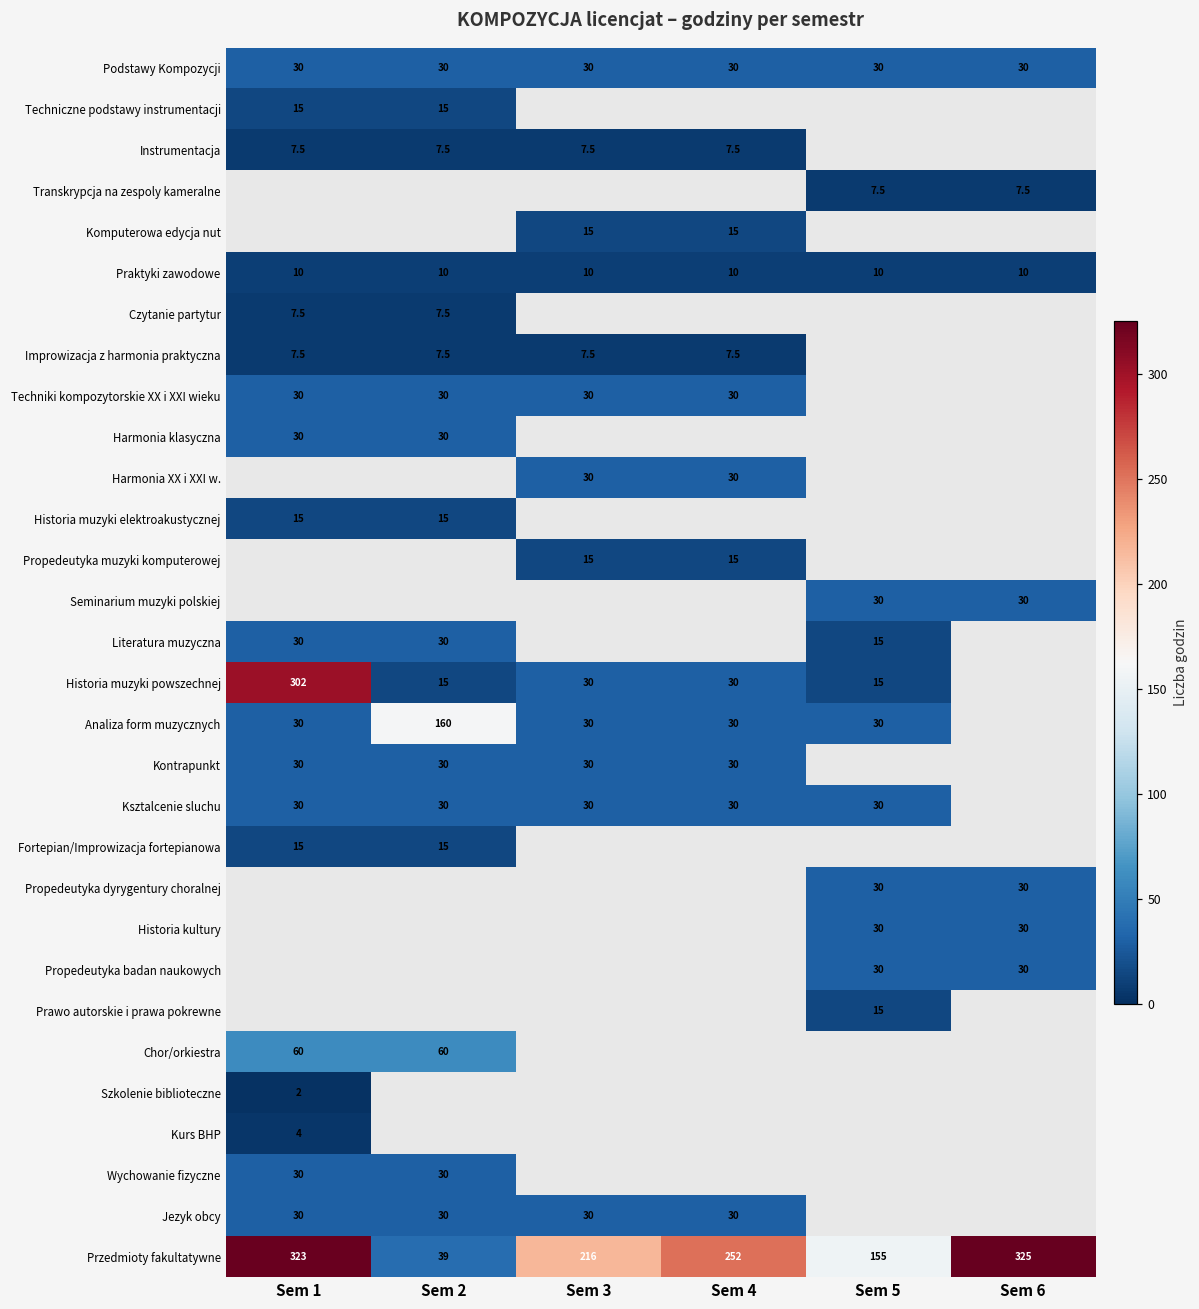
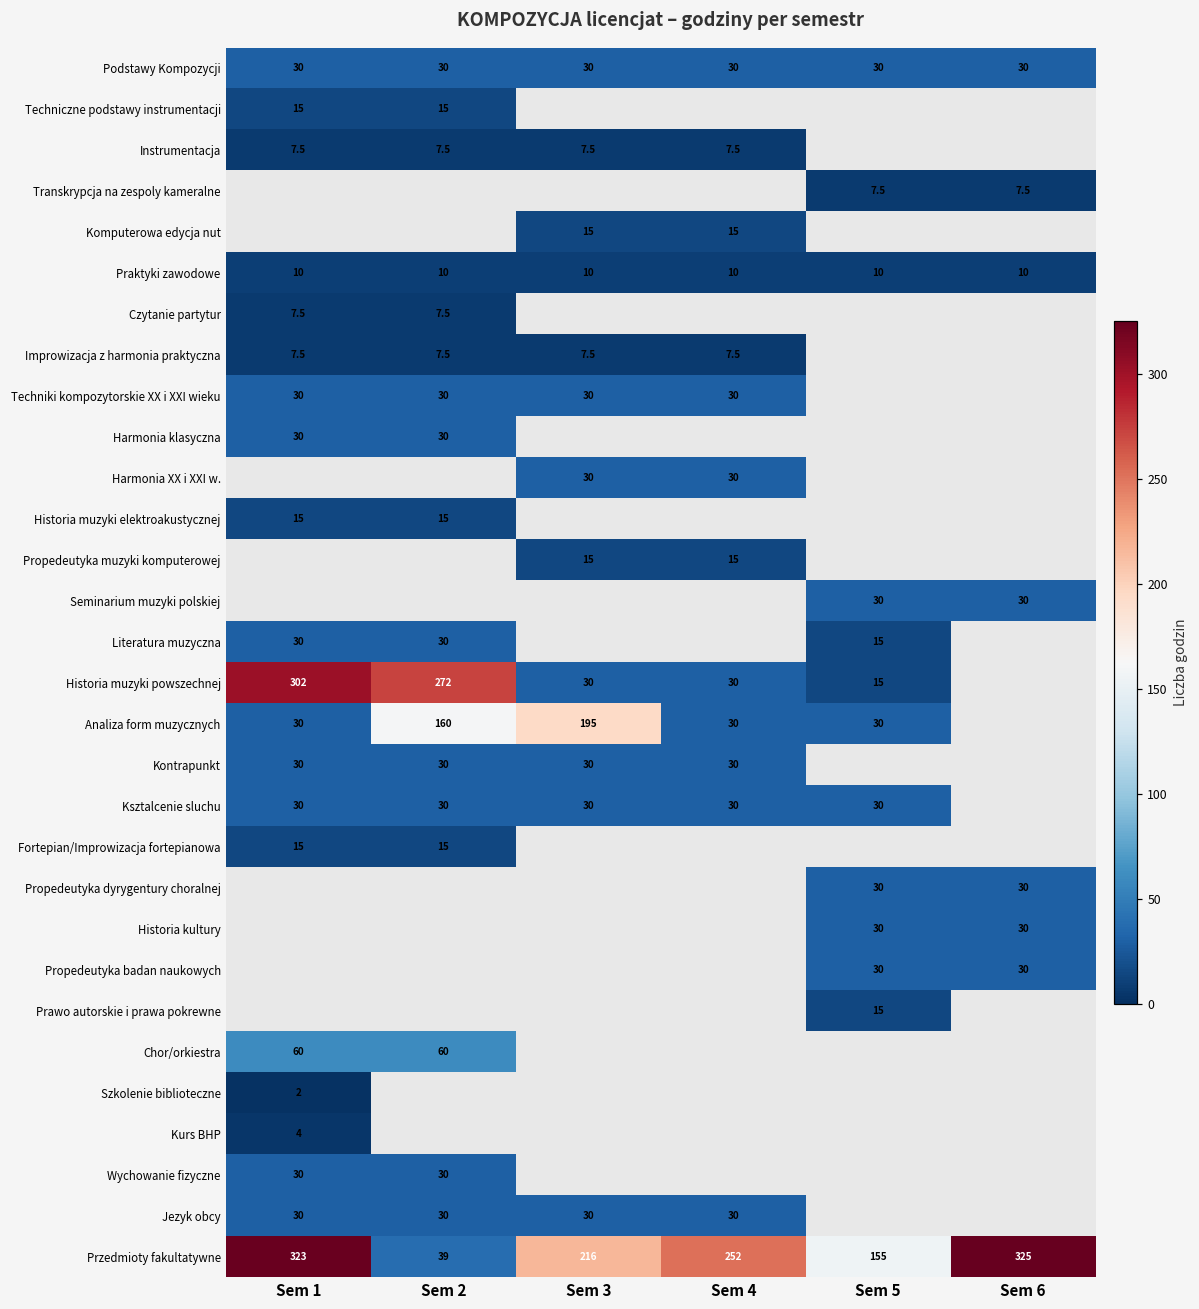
Historia muzyki powszechnej, Sem 2: 15 -> 272
Analiza form muzycznych, Sem 3: 30 -> 195
